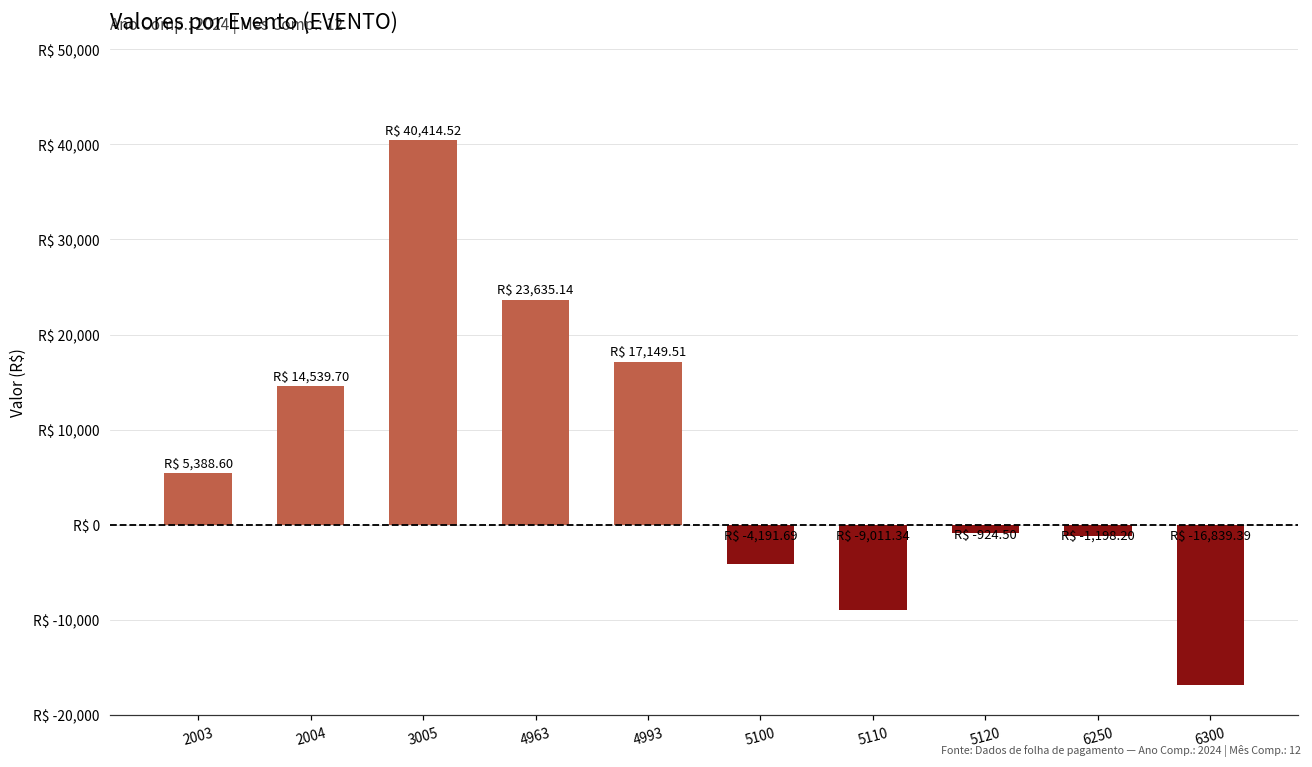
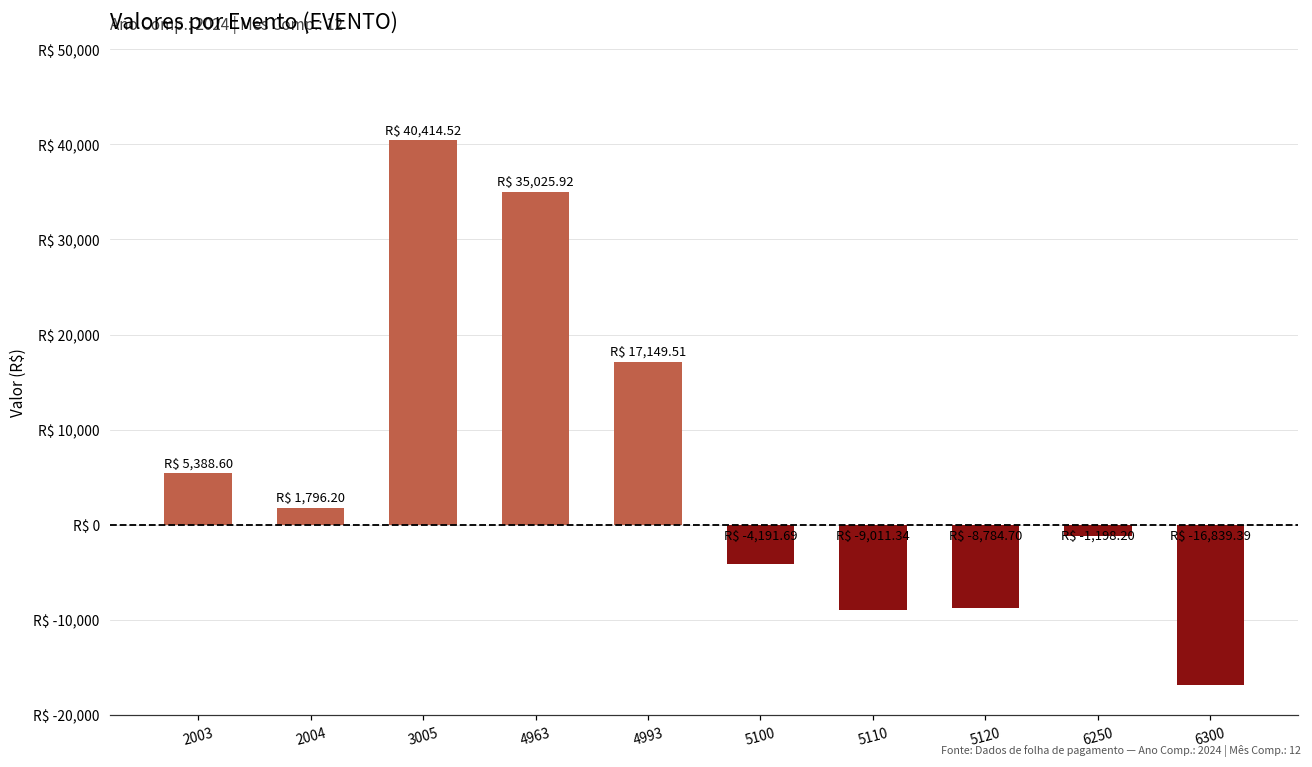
2004: 14,539.70 -> 1,796.20
4963: 23,635.14 -> 35,025.92
5120: -924.50 -> -8,784.70
